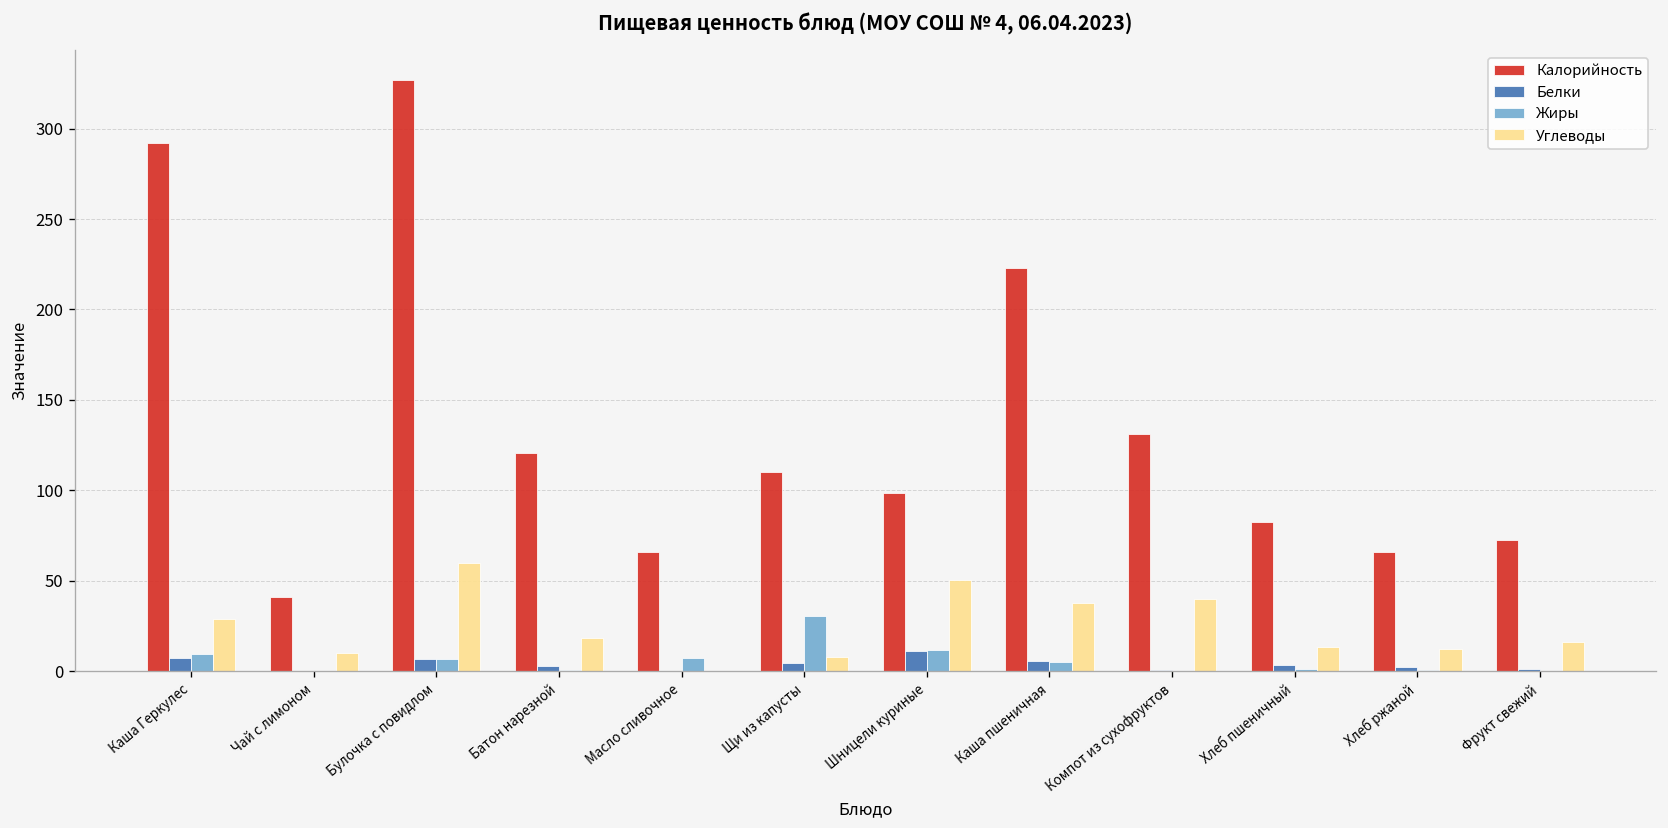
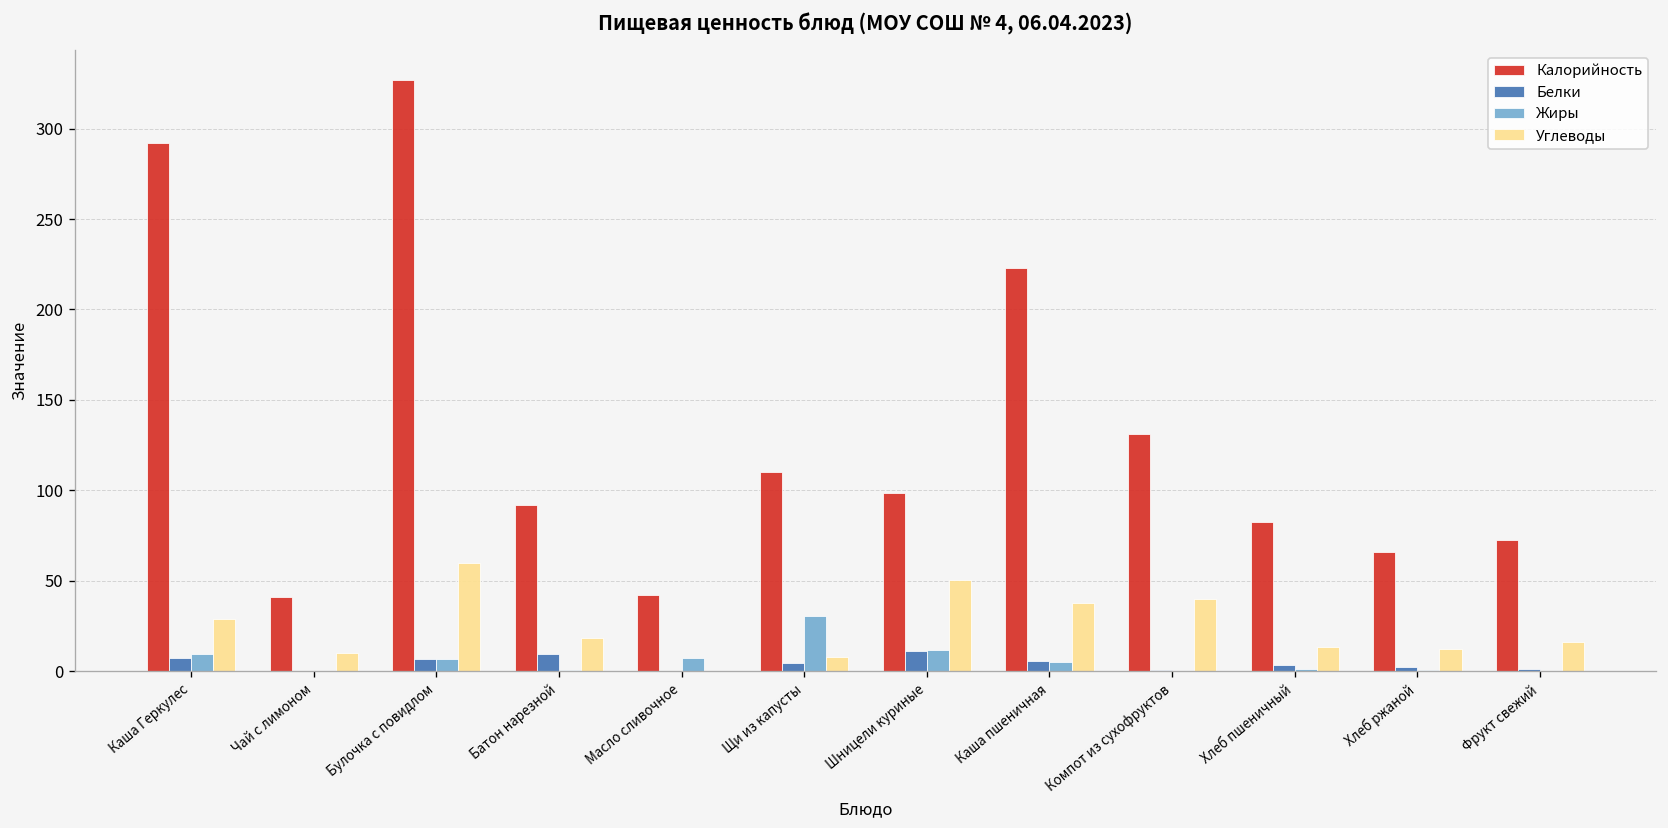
Калорийность, Батон нарезной: 121 -> 92
Белки, Батон нарезной: 3 -> 10
Калорийность, Масло сливочное: 66 -> 42
